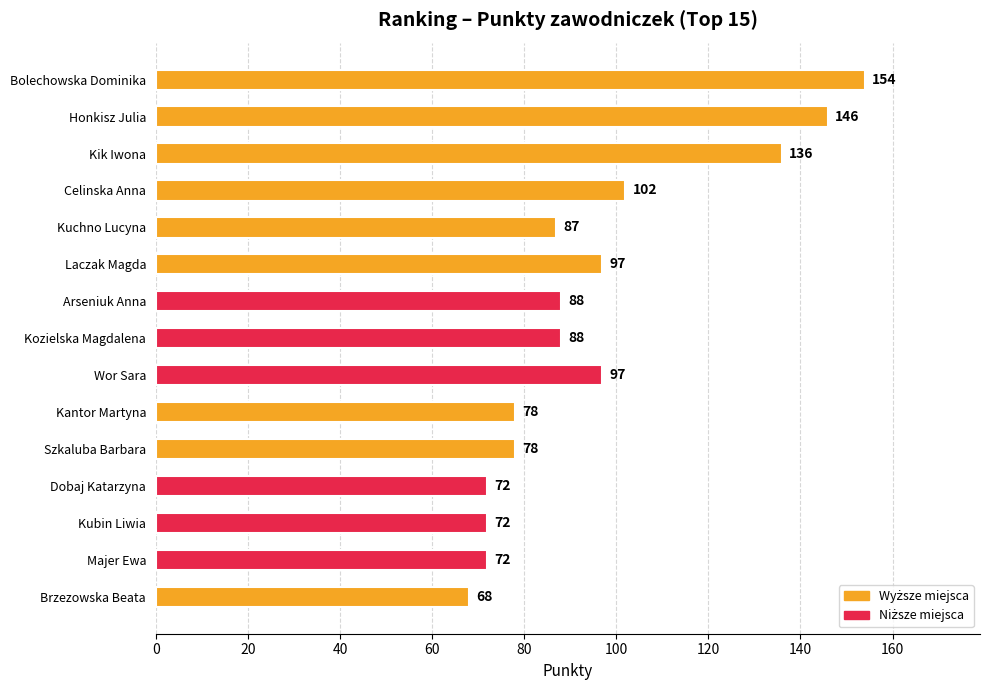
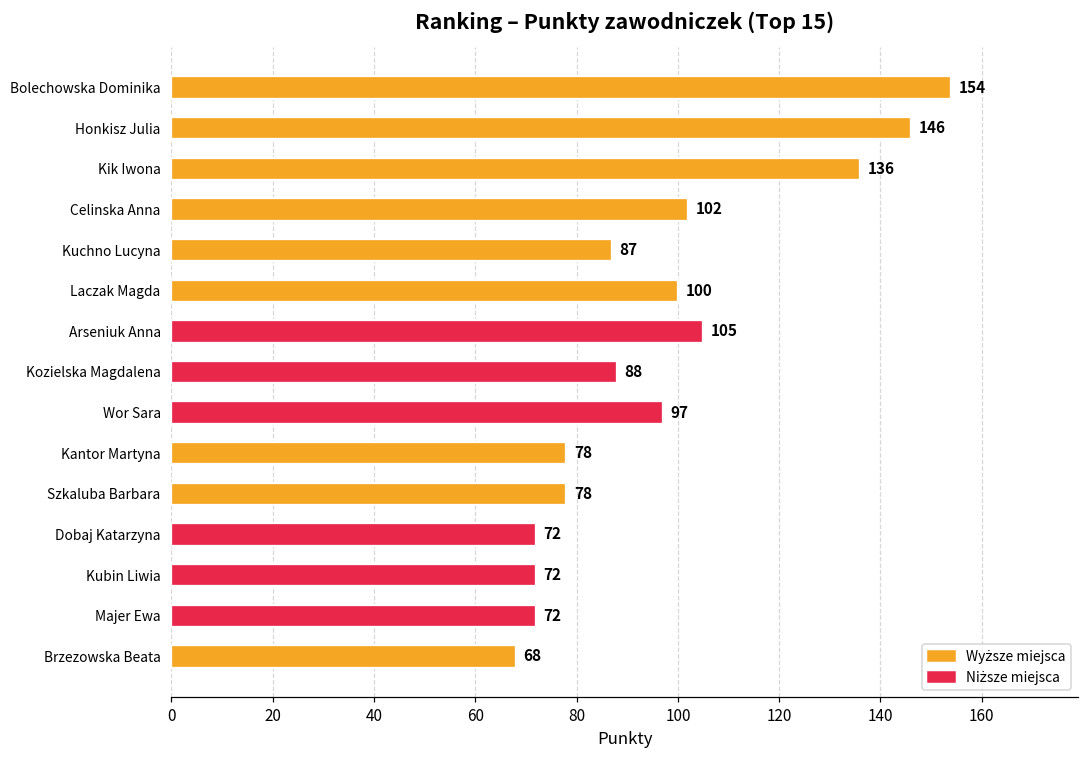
Laczak Magda: 97 -> 100
Arseniuk Anna: 88 -> 105
